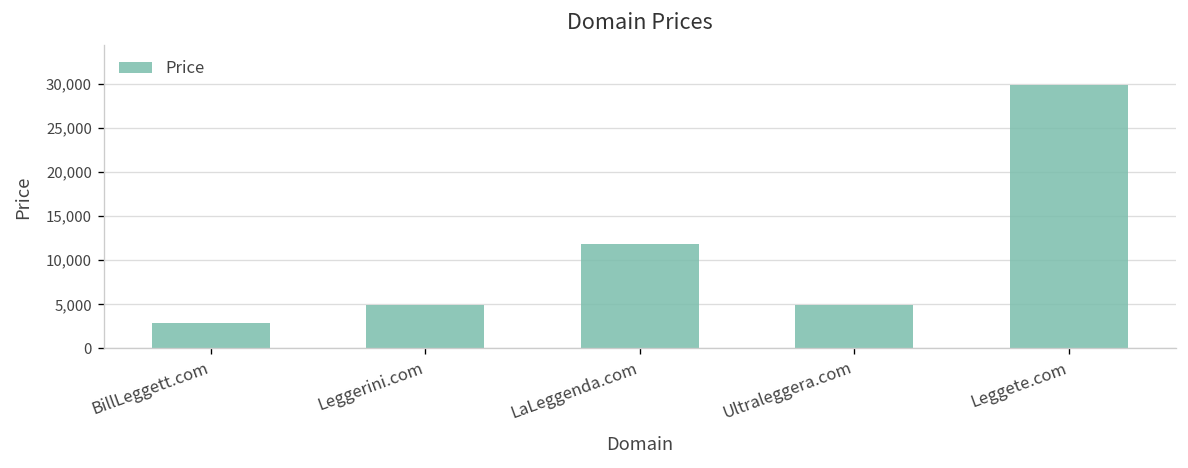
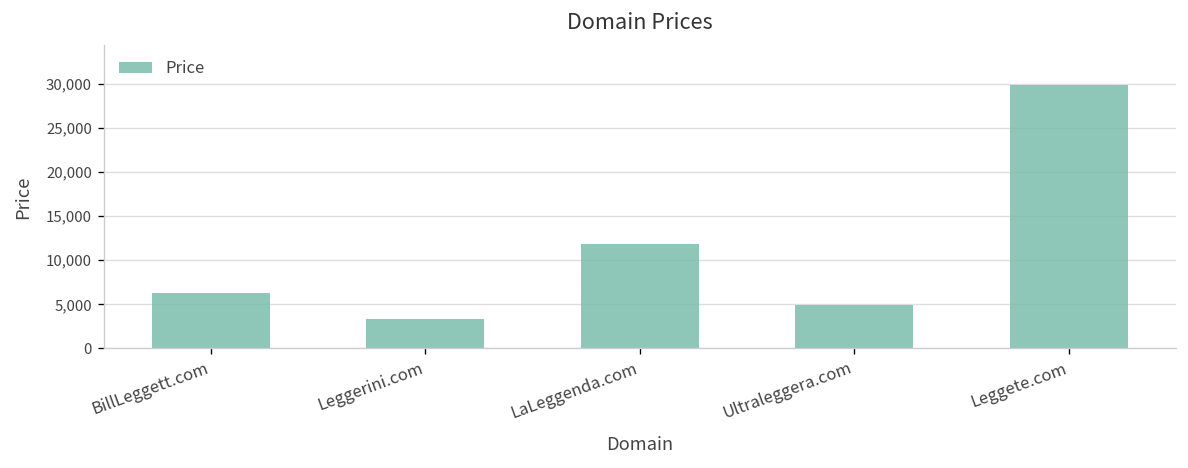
BillLeggett.com: 3,000 -> 6,000
Leggerini.com: 5,000 -> 3,000
